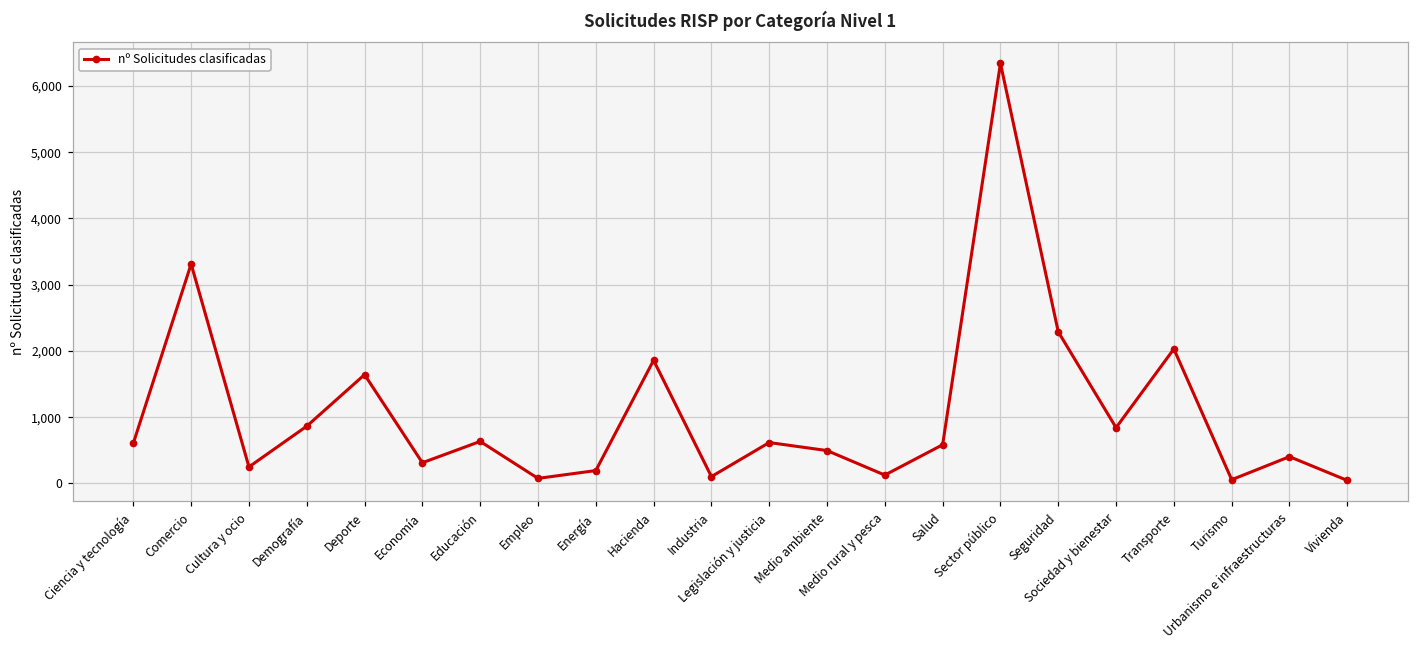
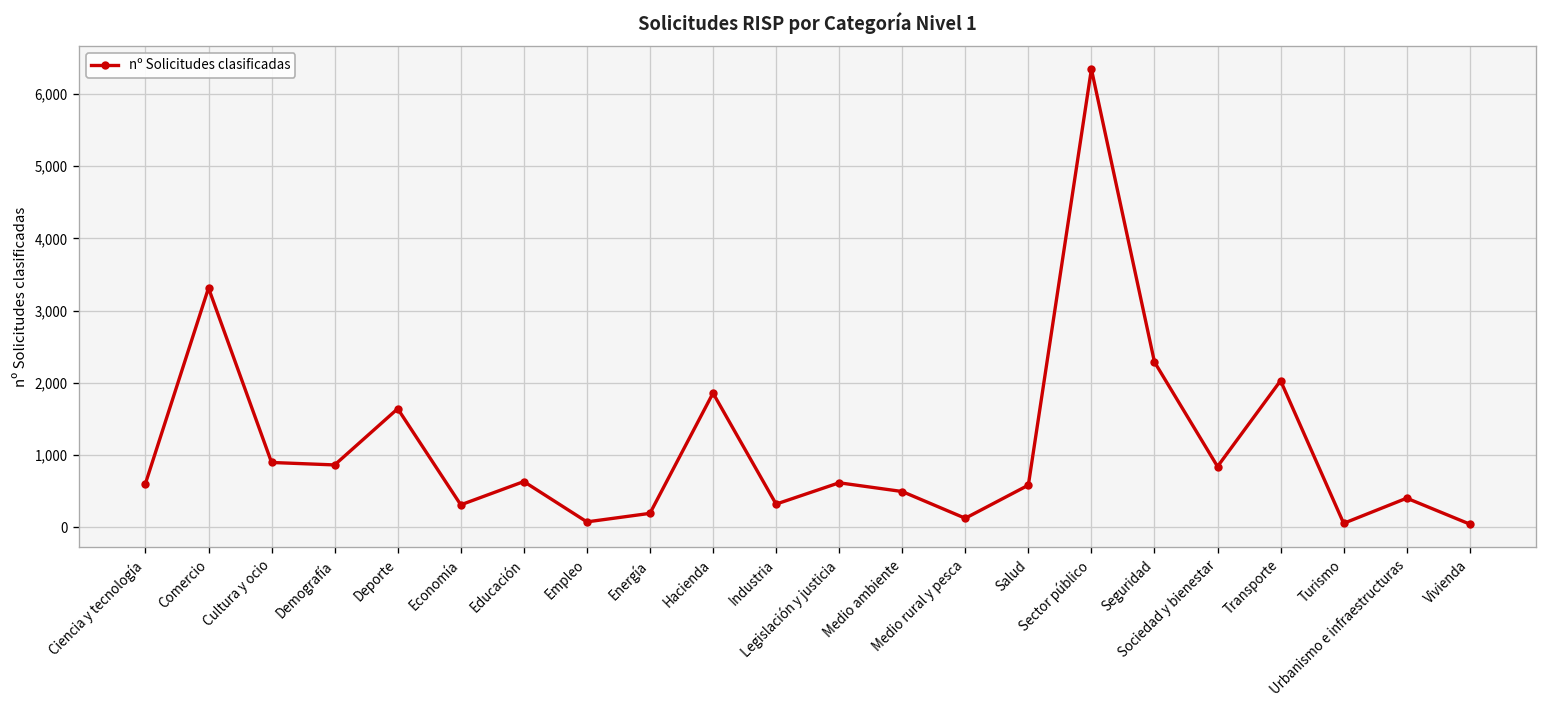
Cultura y ocio: 300 -> 900
Industria: 100 -> 300
